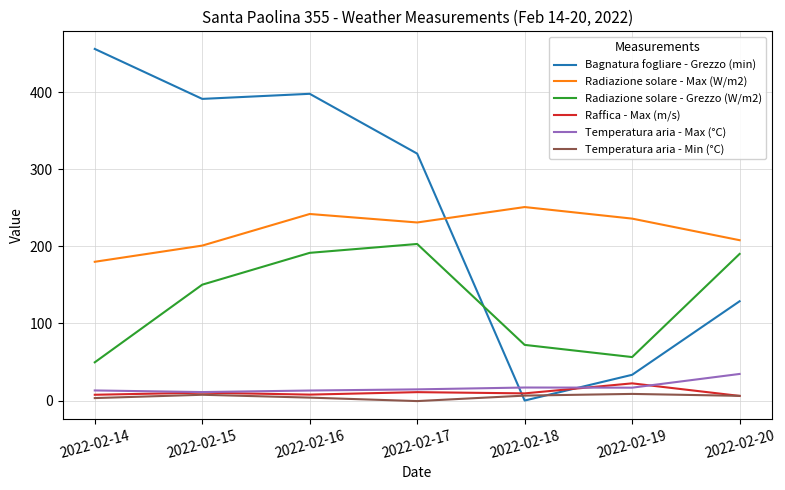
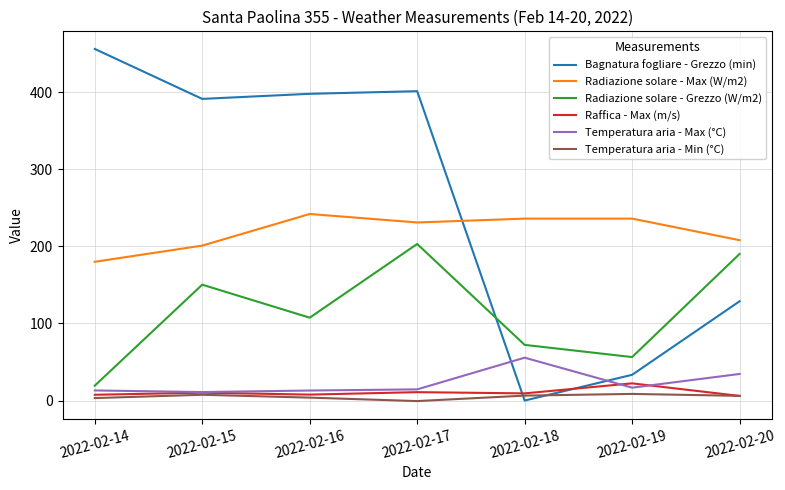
Radiazione solare - Grezzo (W/m2), 2022-02-14: 50 -> 20
Radiazione solare - Grezzo (W/m2), 2022-02-16: 190 -> 110
Bagnatura fogliare - Grezzo (min), 2022-02-17: 320 -> 400
Radiazione solare - Max (W/m2), 2022-02-18: 250 -> 240
Temperatura aria - Max (°C), 2022-02-18: 20 -> 60
